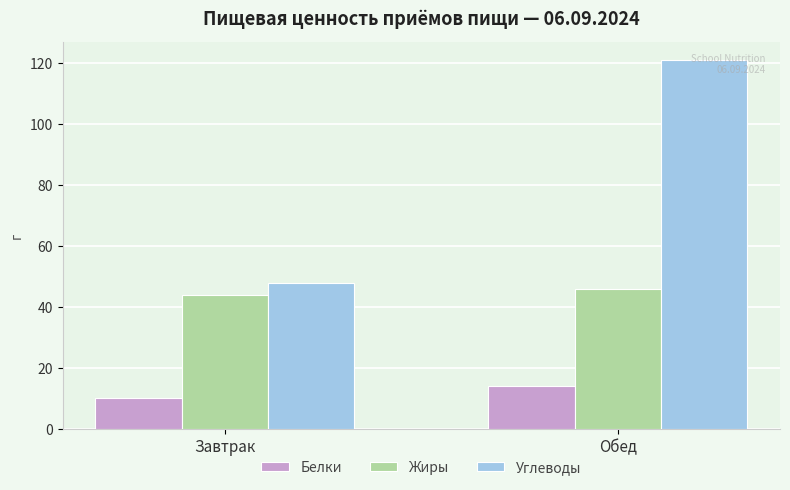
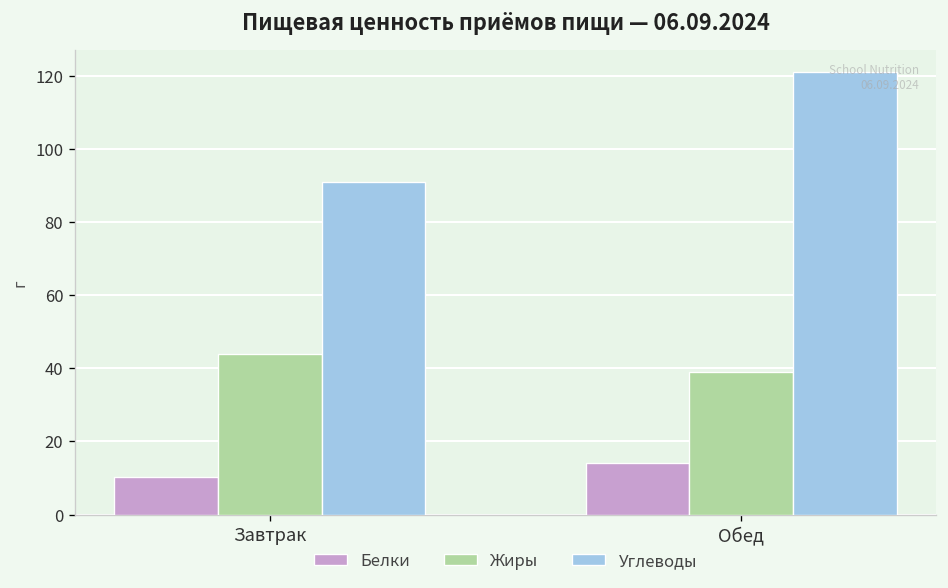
Углеводы, Завтрак: 48 -> 91
Жиры, Обед: 46 -> 39
